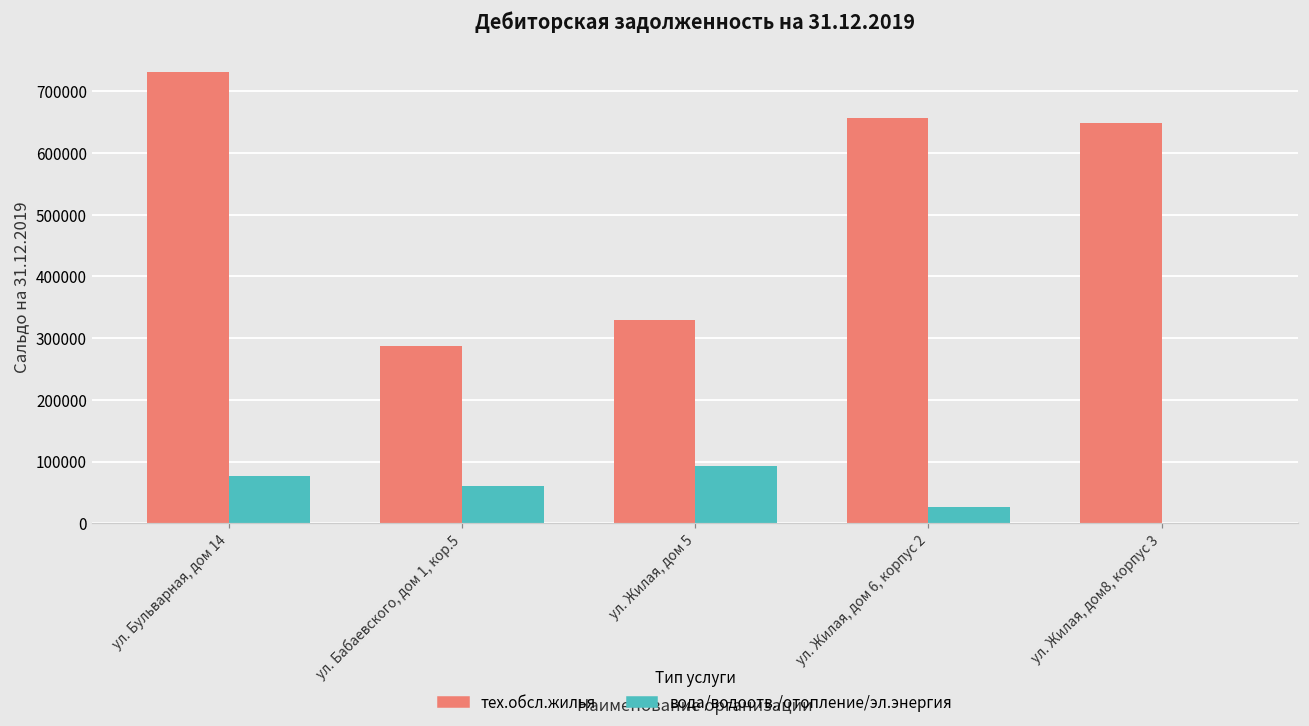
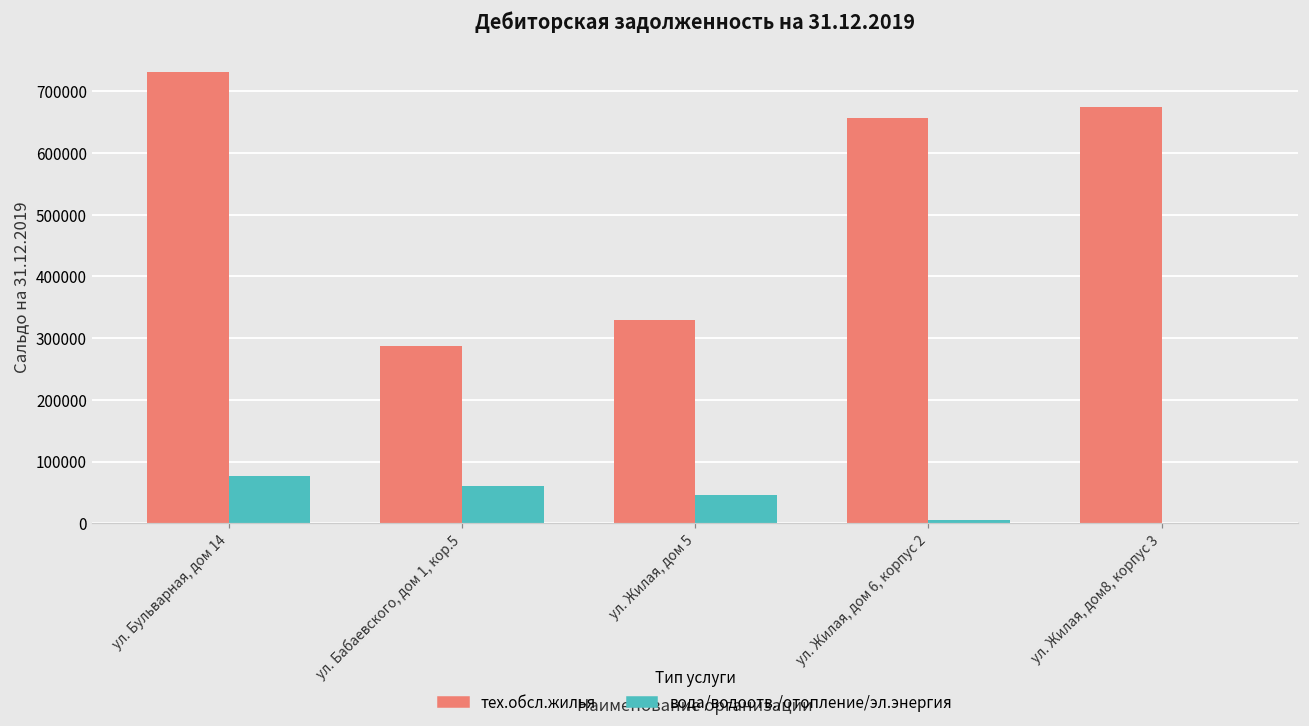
вода/водоотв./отопление/эл.энергия, ул. Жилая, дом 5: 90000 -> 50000
вода/водоотв./отопление/эл.энергия, ул. Жилая, дом 6, корпус 2: 30000 -> 10000
тех.обсл.жилья, ул. Жилая, дом8, корпус 3: 650000 -> 670000
